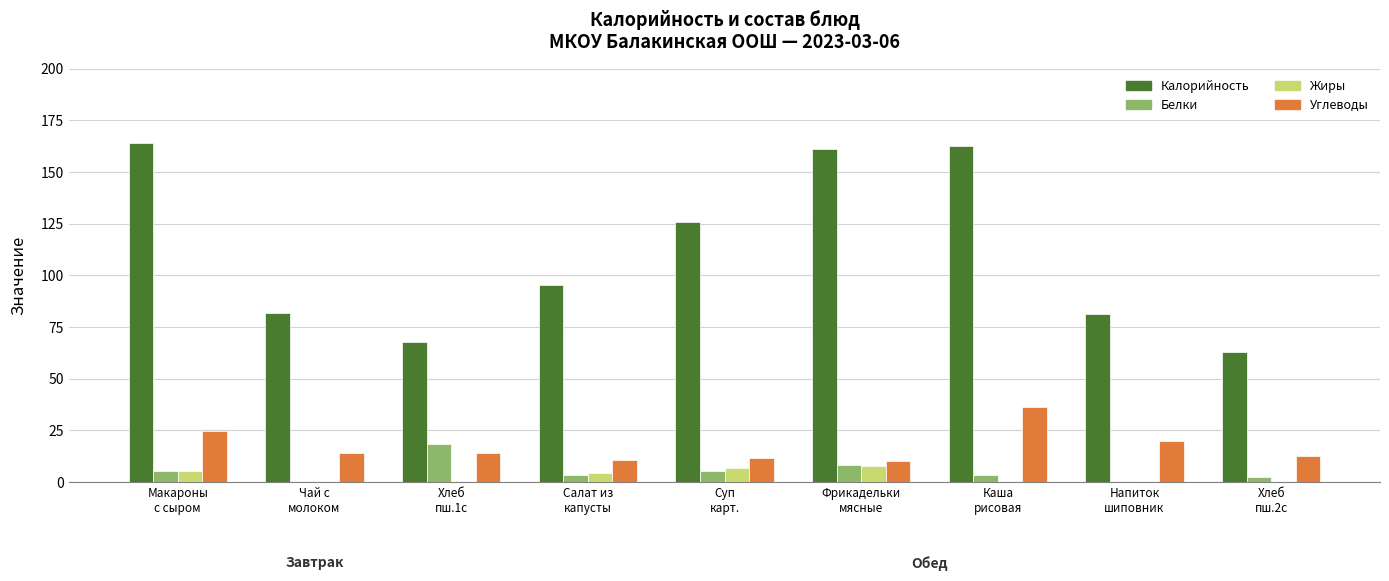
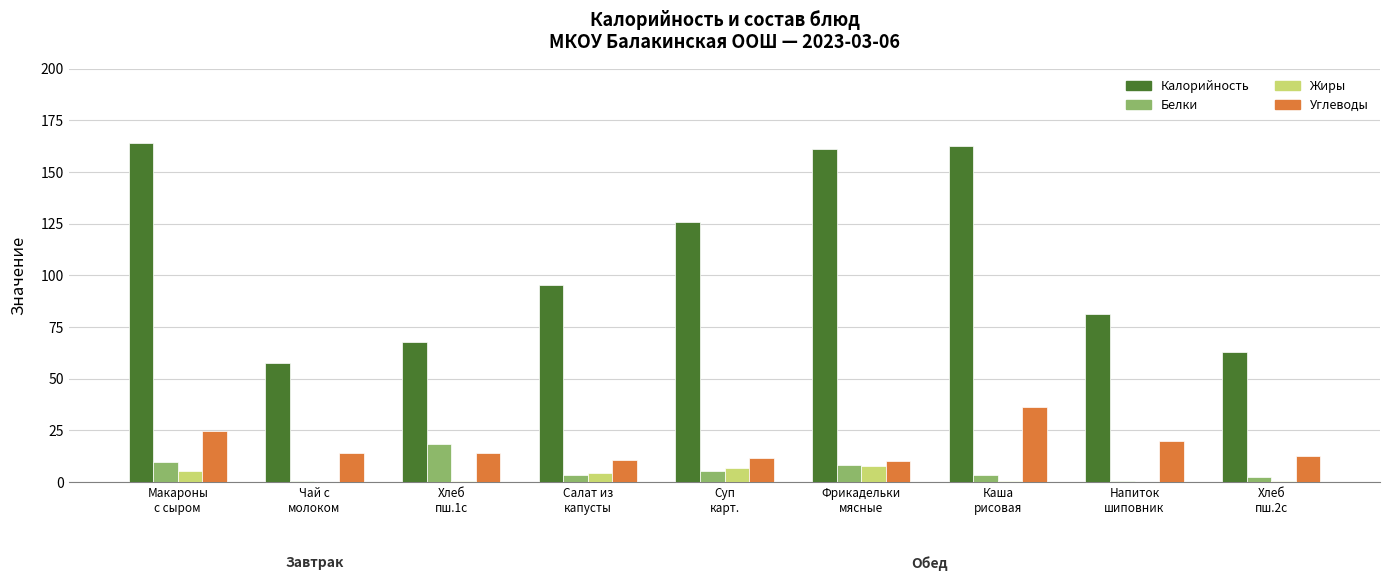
Белки, Макароны с сыром: 5 -> 10
Калорийность, Чай с молоком: 82 -> 57
